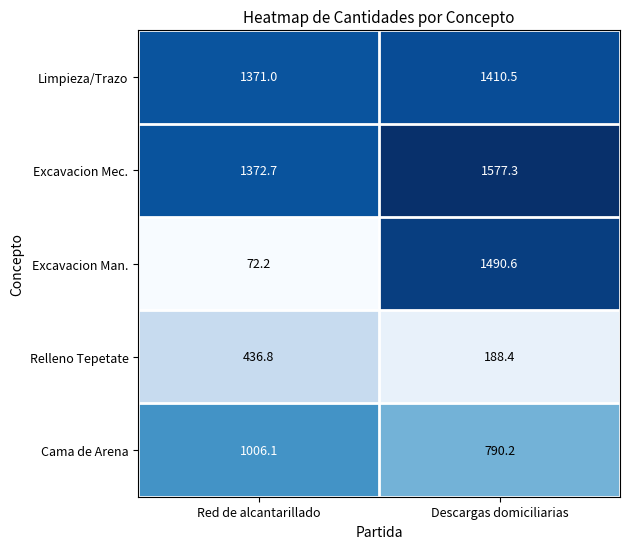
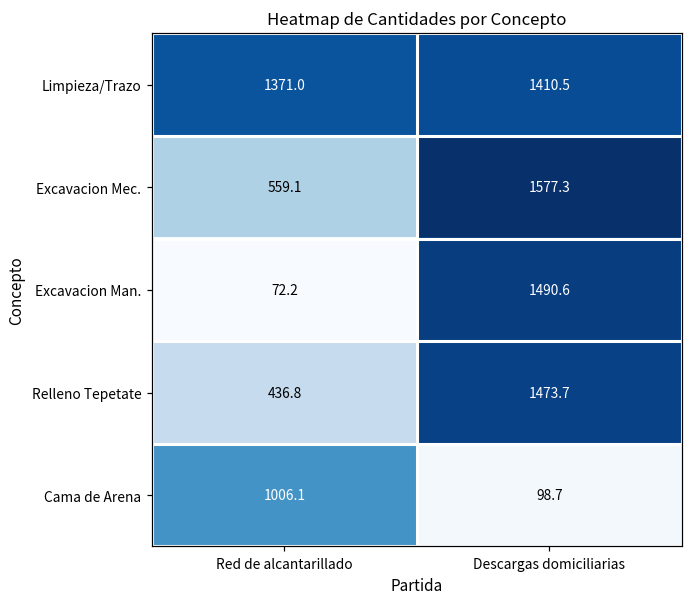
Excavacion Mec., Red de alcantarillado: 1372.7 -> 559.1
Relleno Tepetate, Descargas domiciliarias: 188.4 -> 1473.7
Cama de Arena, Descargas domiciliarias: 790.2 -> 98.7
